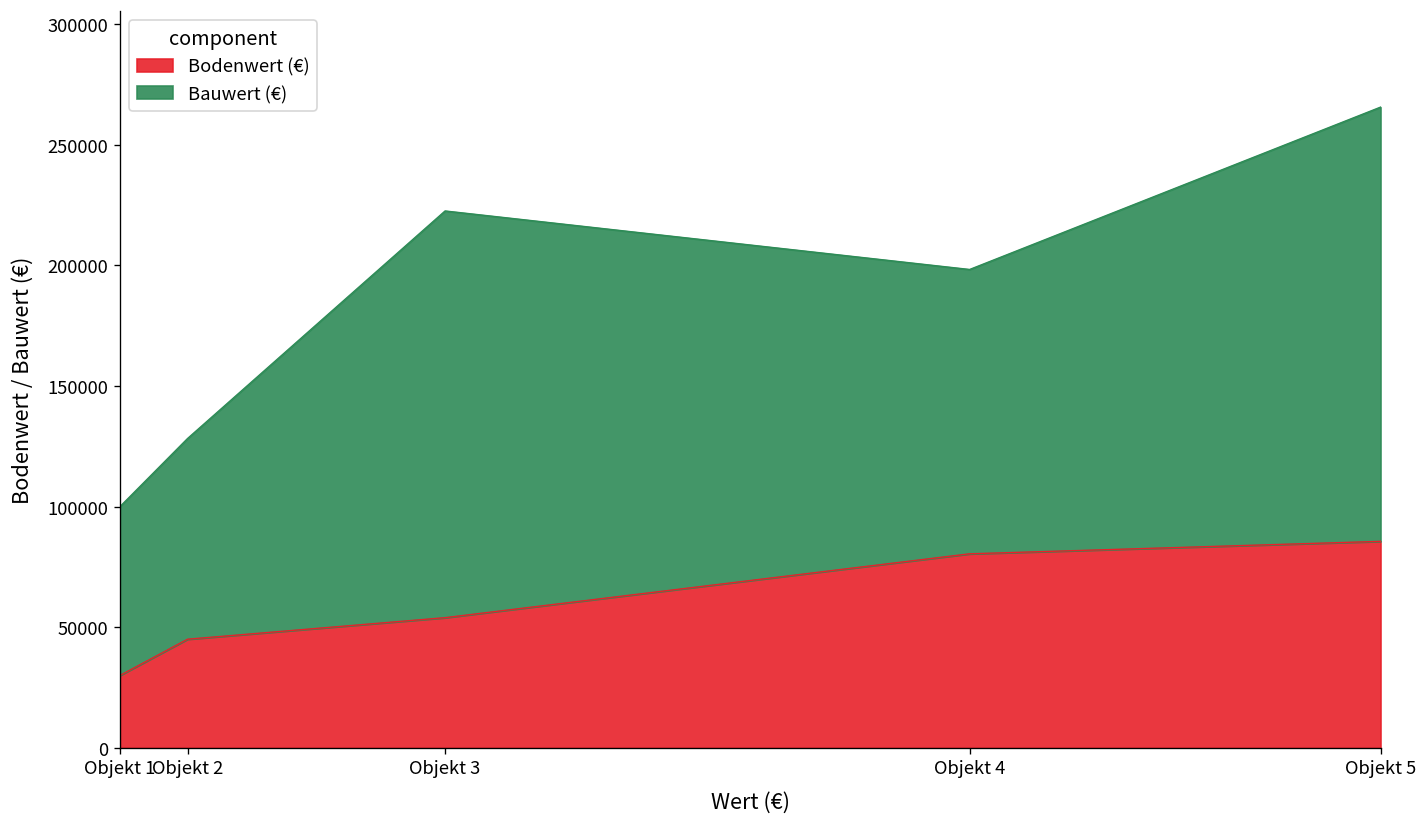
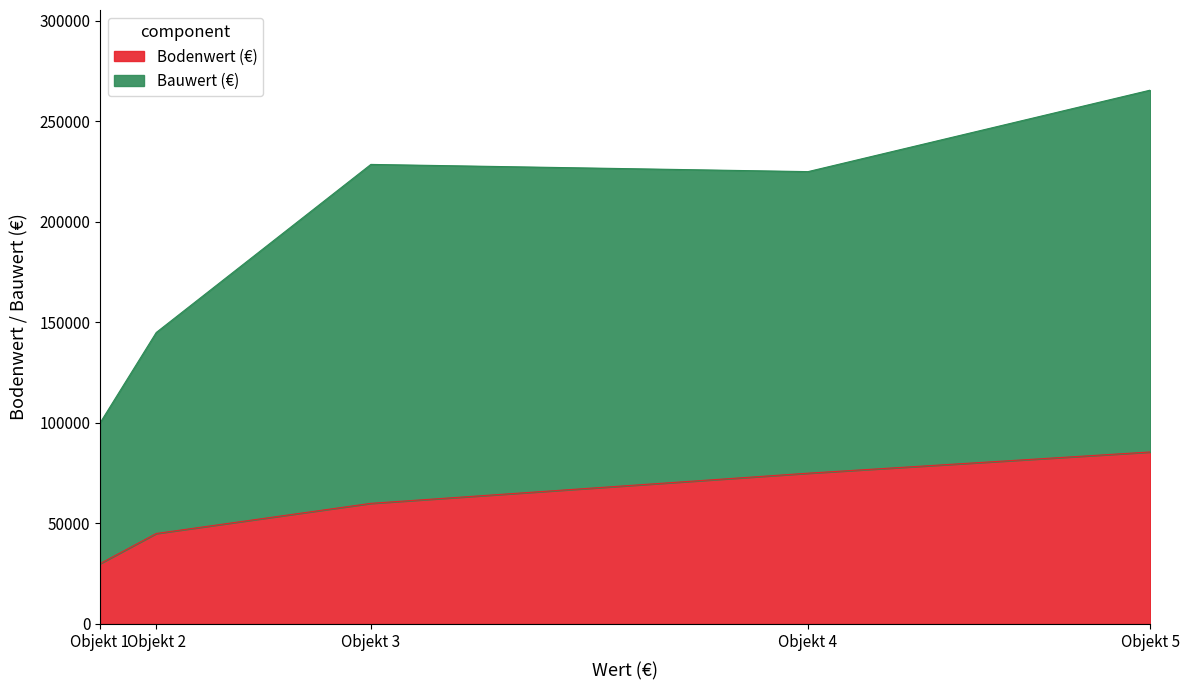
Bauwert (€), Objekt 2: 83000 -> 100000
Bodenwert (€), Objekt 3: 54000 -> 60000
Bodenwert (€), Objekt 4: 80000 -> 75000
Bauwert (€), Objekt 4: 118000 -> 150000
